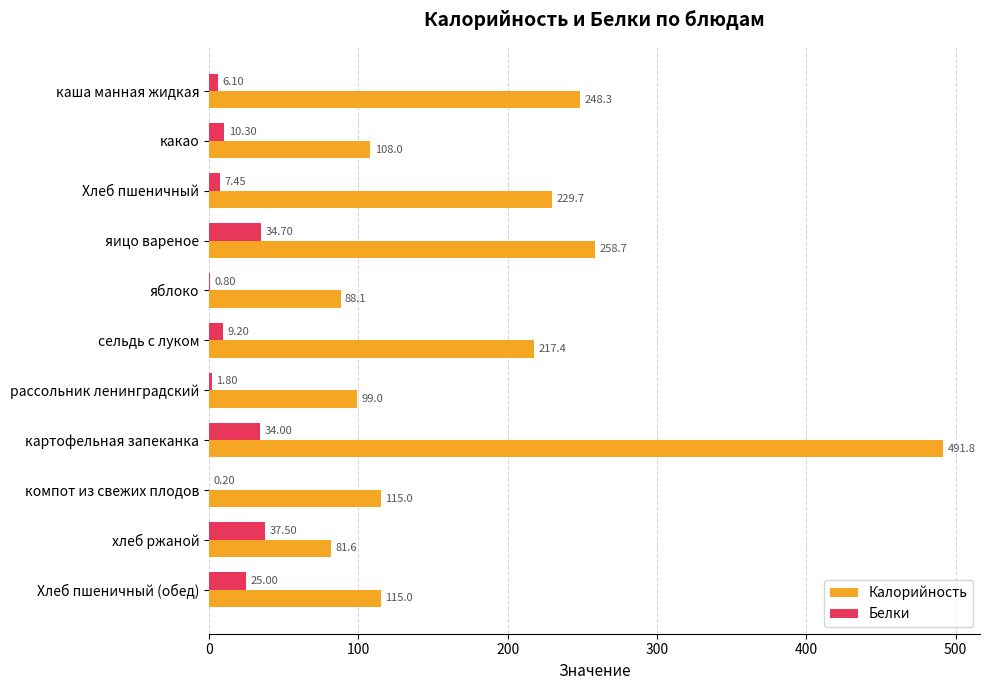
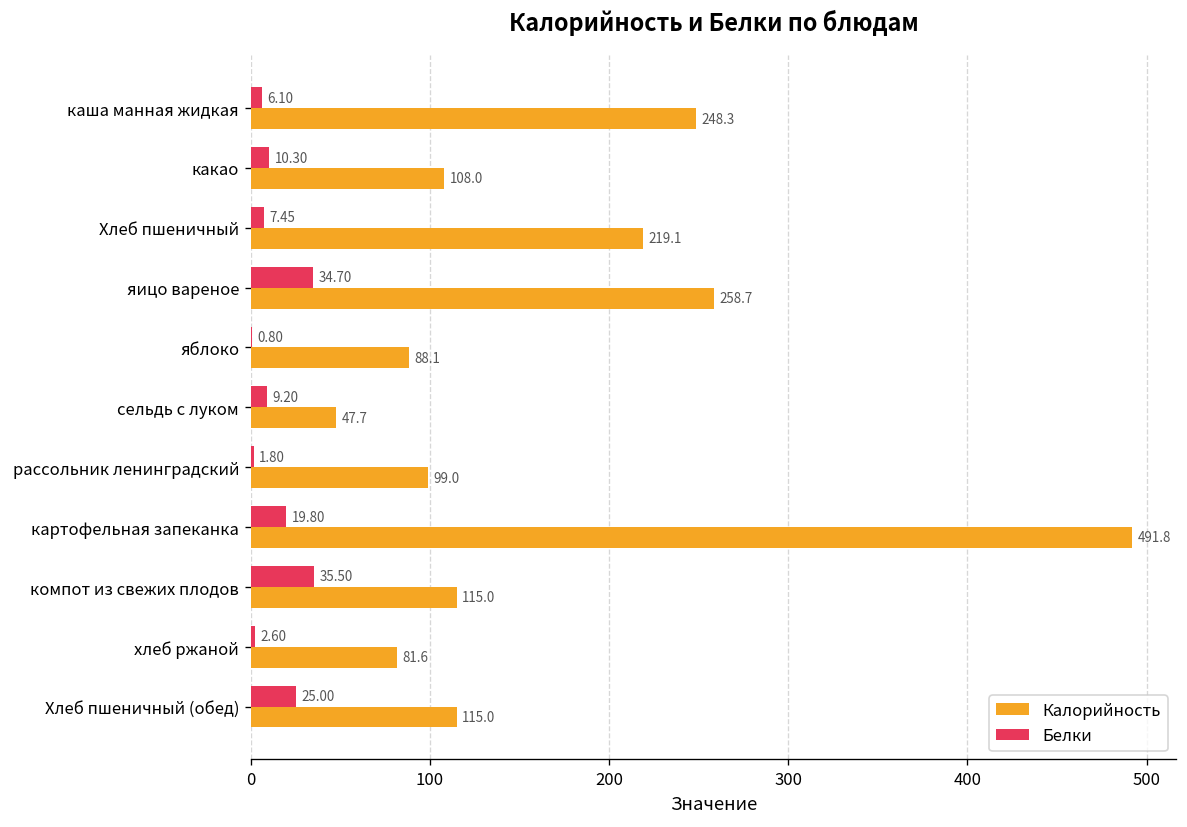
Калорийность, Хлеб пшеничный: 229.7 -> 219.1
Калорийность, сельдь с луком: 217.4 -> 47.7
Белки, картофельная запеканка: 34.00 -> 19.80
Белки, компот из свежих плодов: 0.20 -> 35.50
Белки, хлеб ржаной: 37.50 -> 2.60
